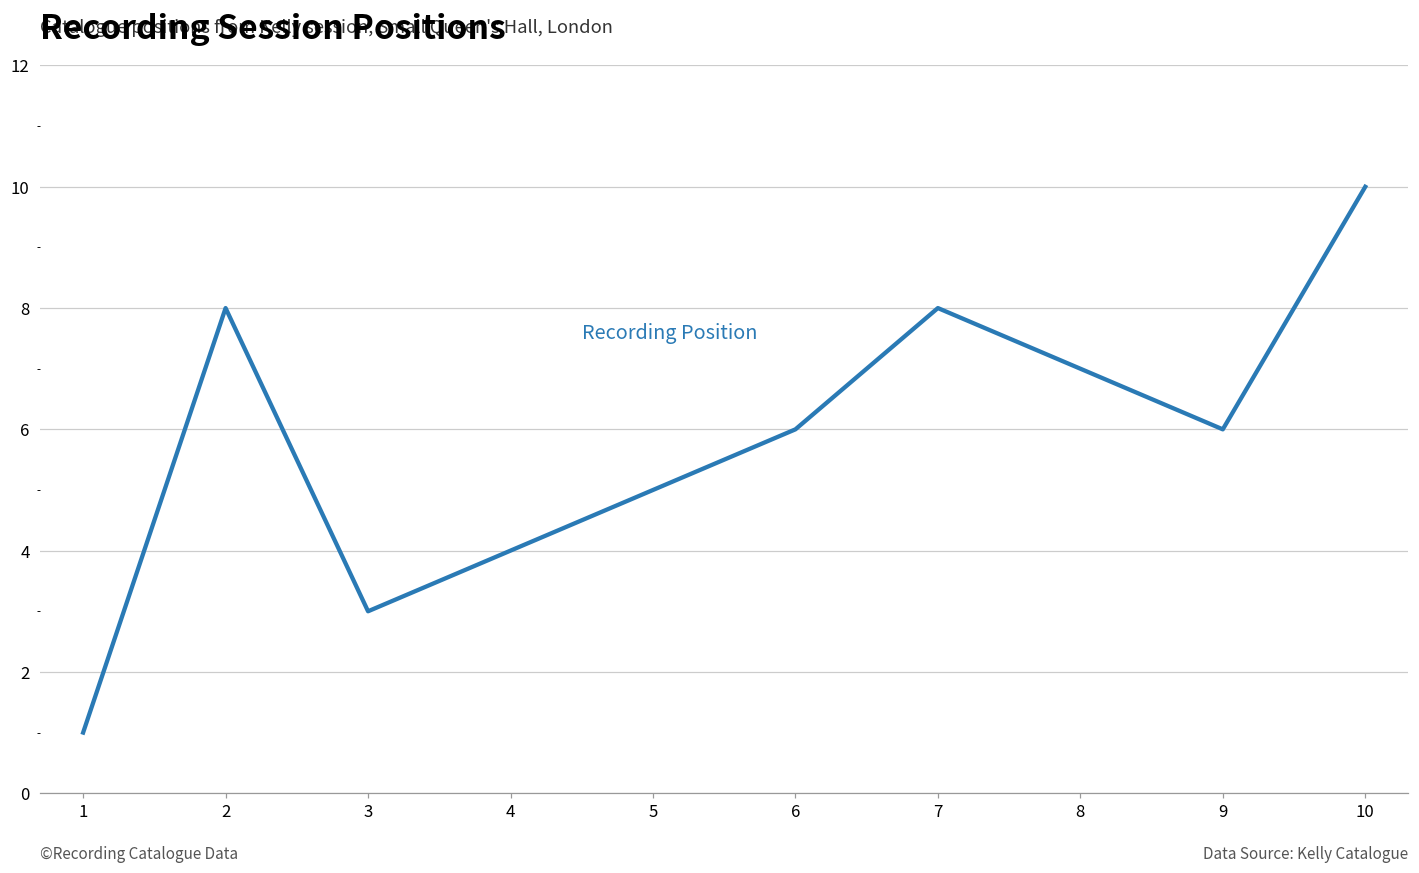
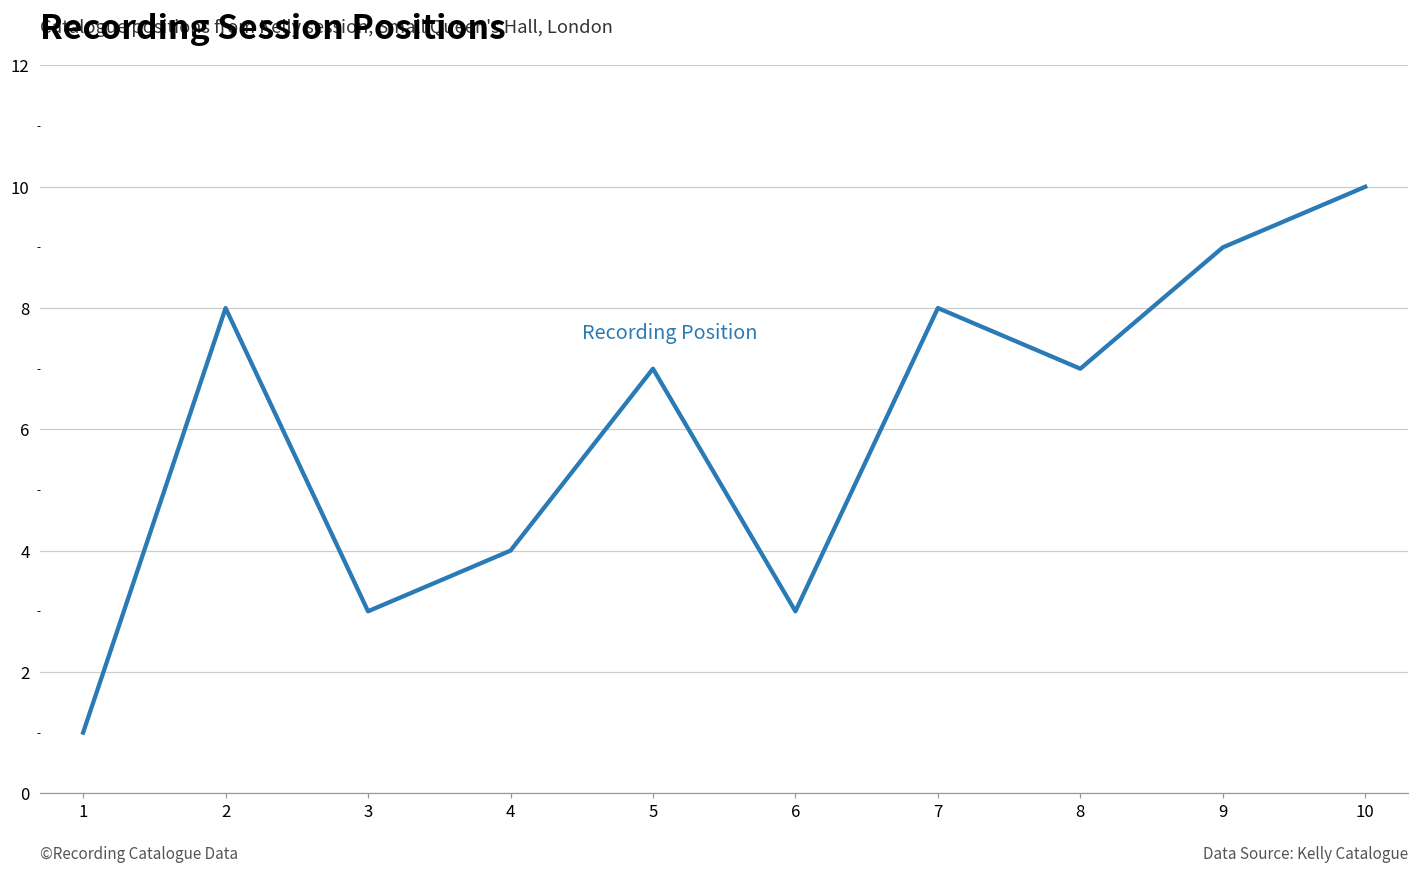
5: 5 -> 7
6: 6 -> 3
9: 6 -> 9
